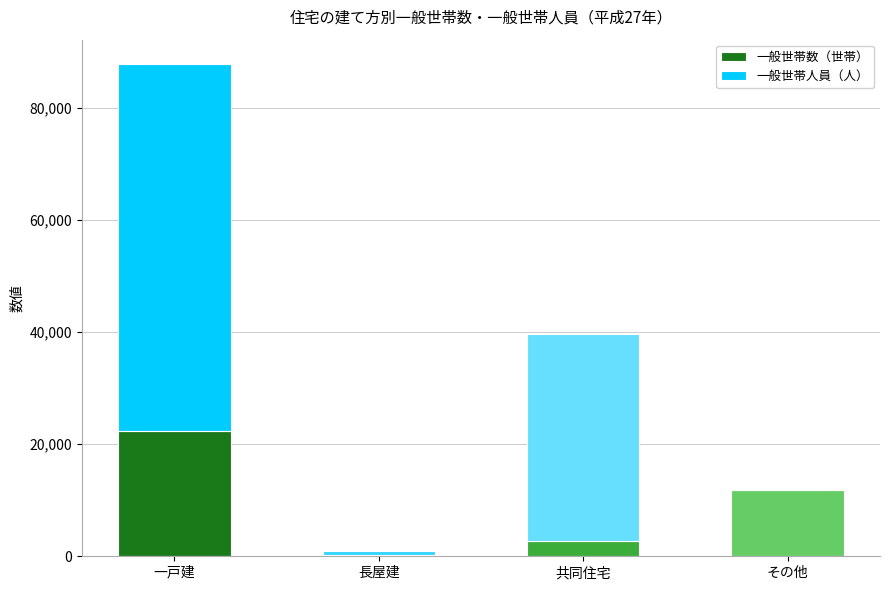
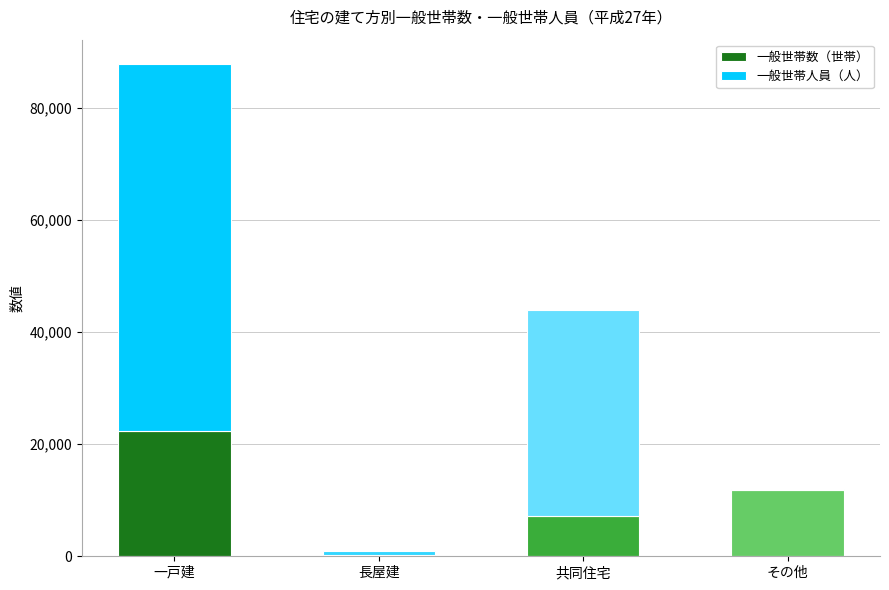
一般世帯数（世帯）, 共同住宅: 3,000 -> 7,000
